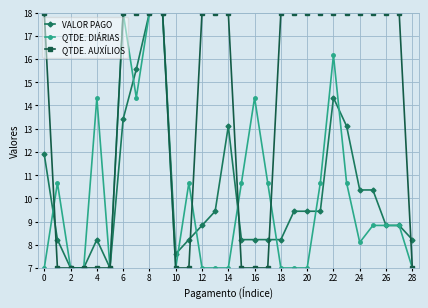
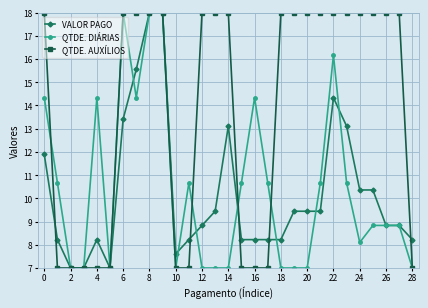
QTDE. DIÁRIAS, 0: 7.0 -> 14.3
